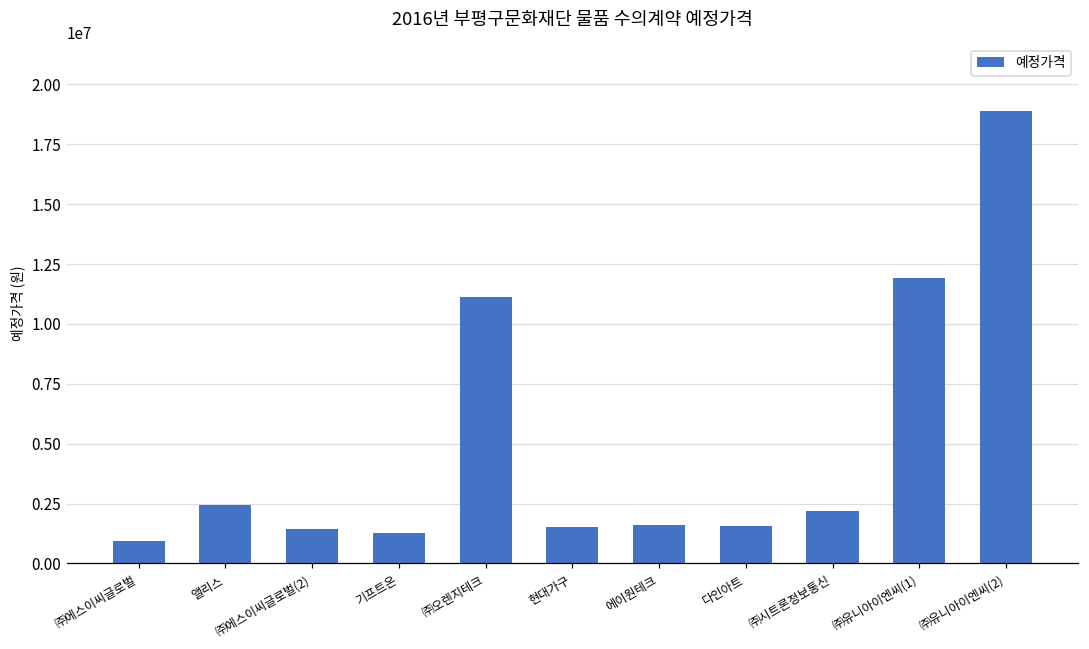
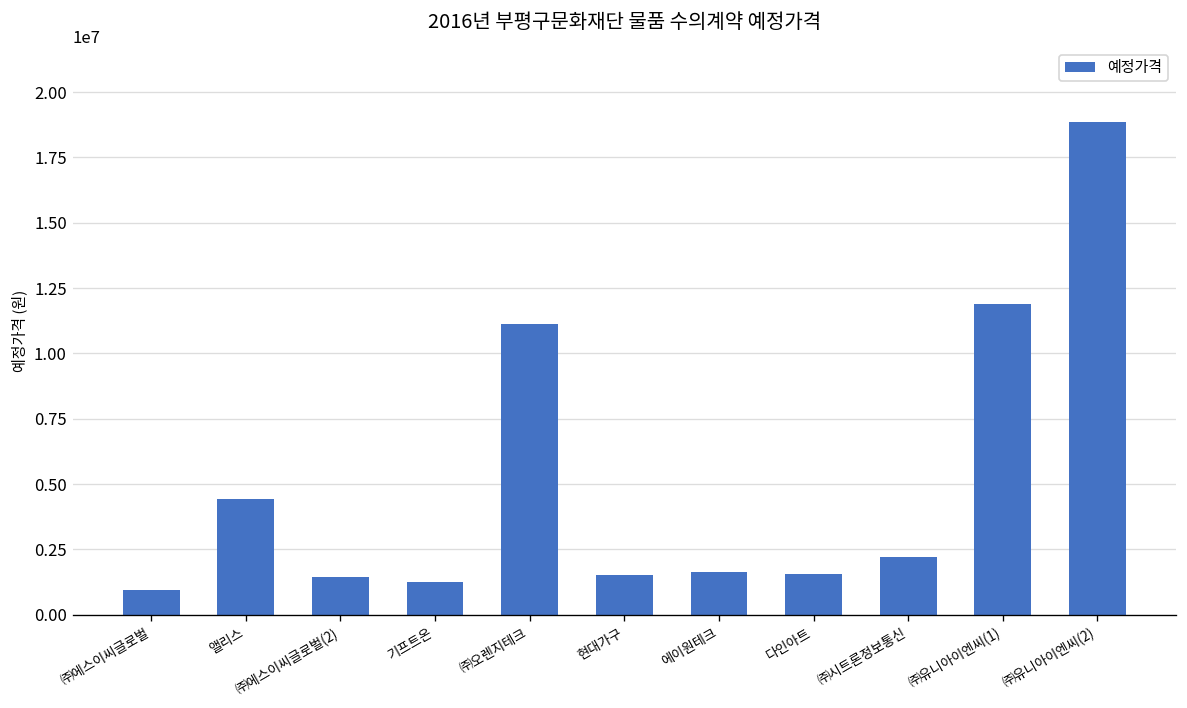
앨리스: 2400000 -> 4400000
